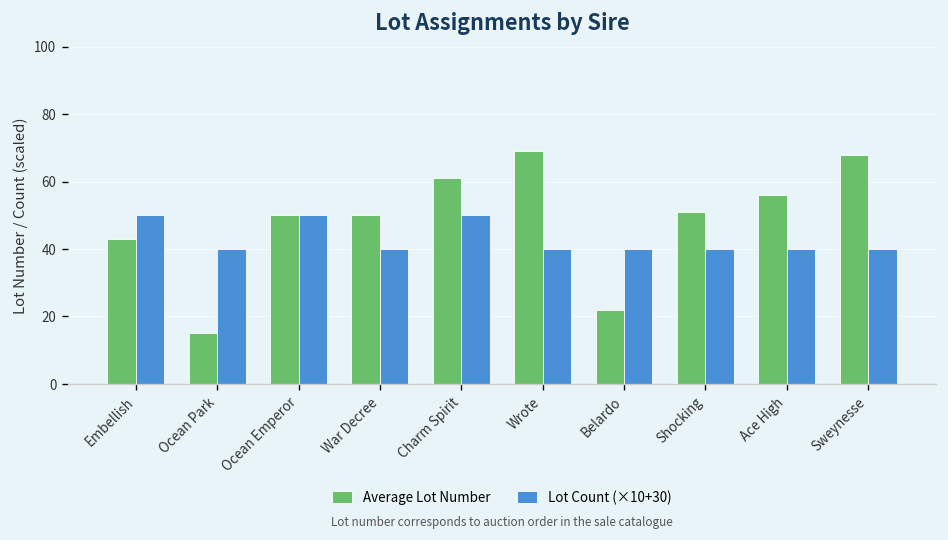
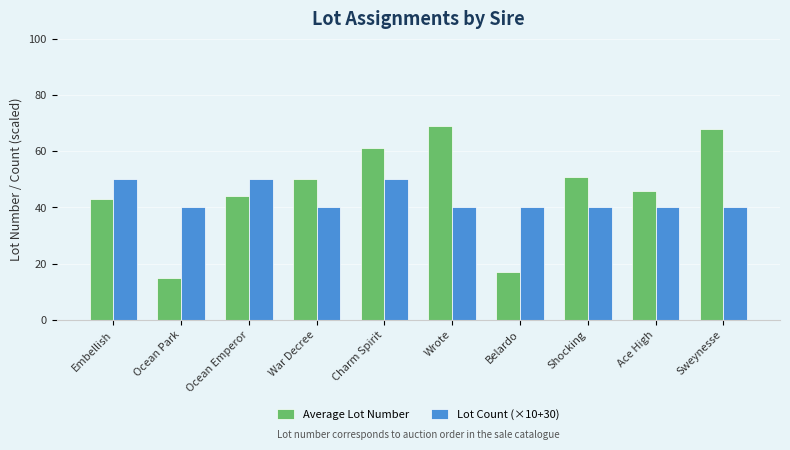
Average Lot Number, Ocean Emperor: 50 -> 44
Average Lot Number, Belardo: 22 -> 17
Average Lot Number, Ace High: 56 -> 46
